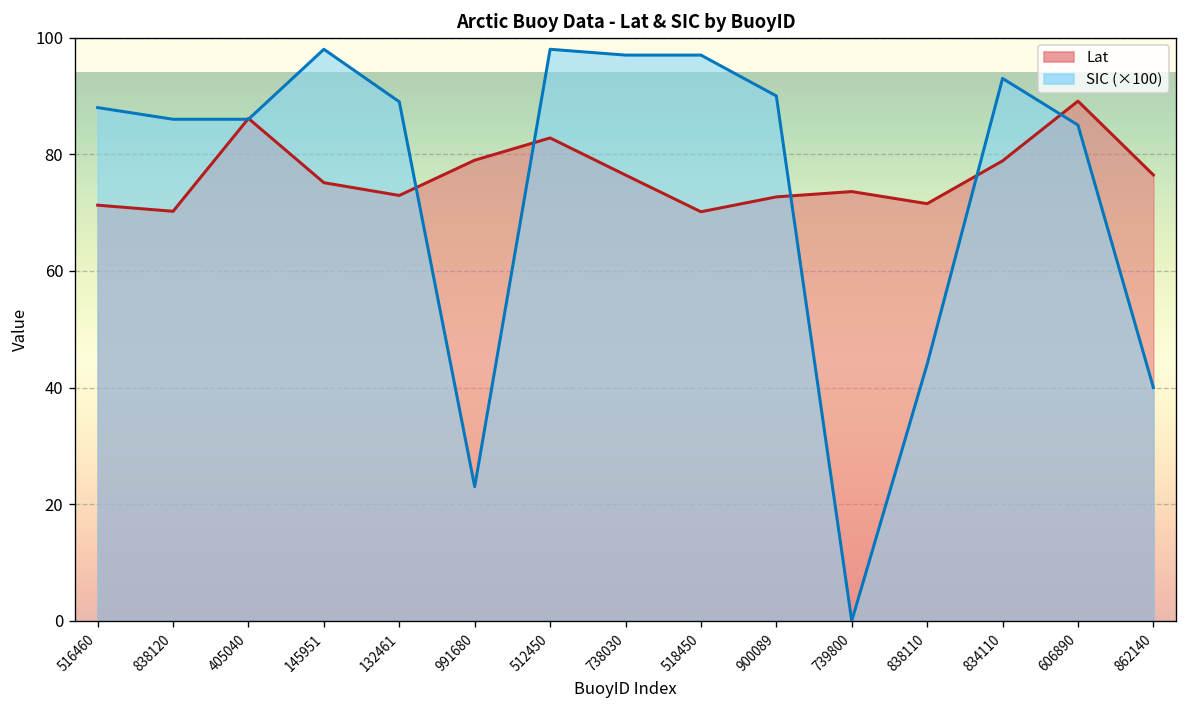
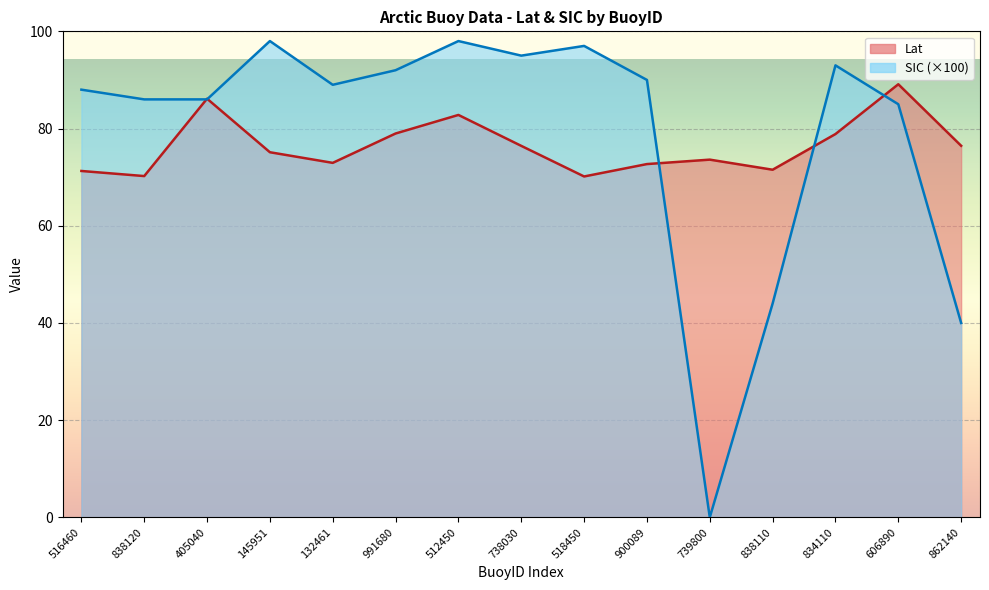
SIC (×100), 991680: 23 -> 92
SIC (×100), 738030: 97 -> 95
